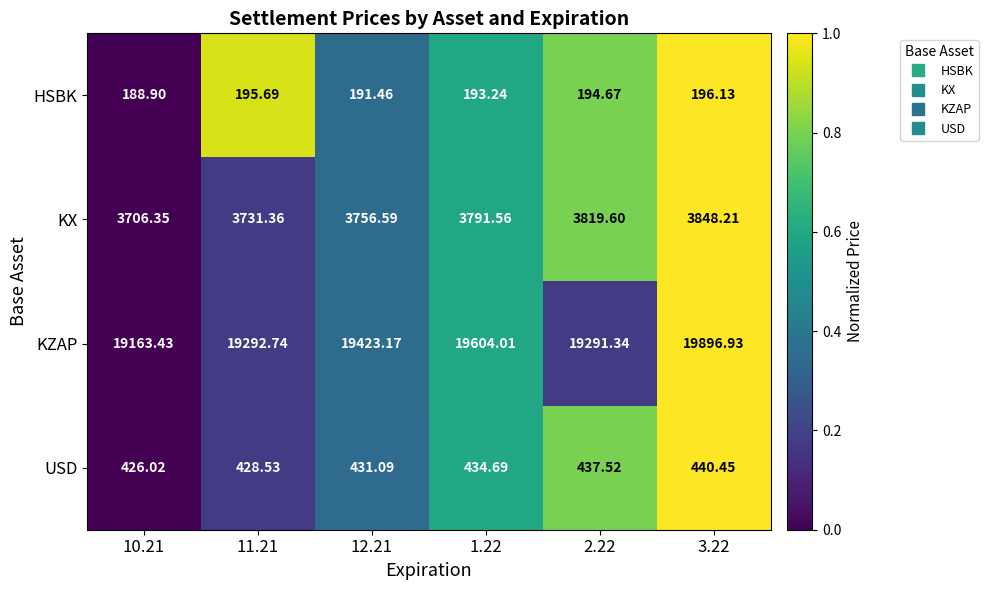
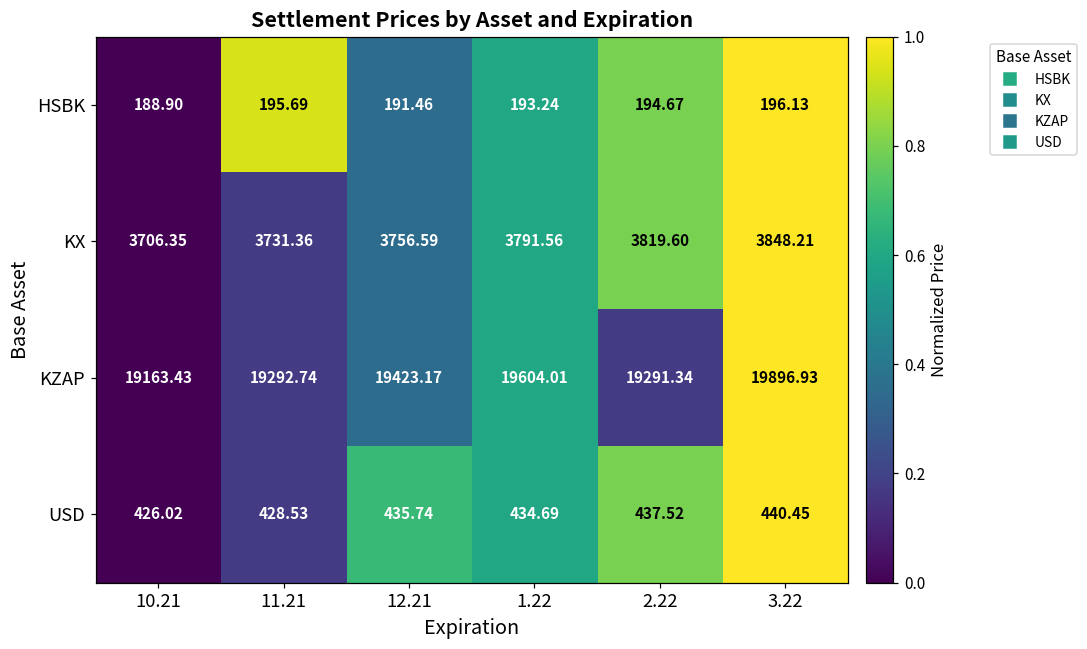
USD, 12.21: 431.09 -> 435.74
